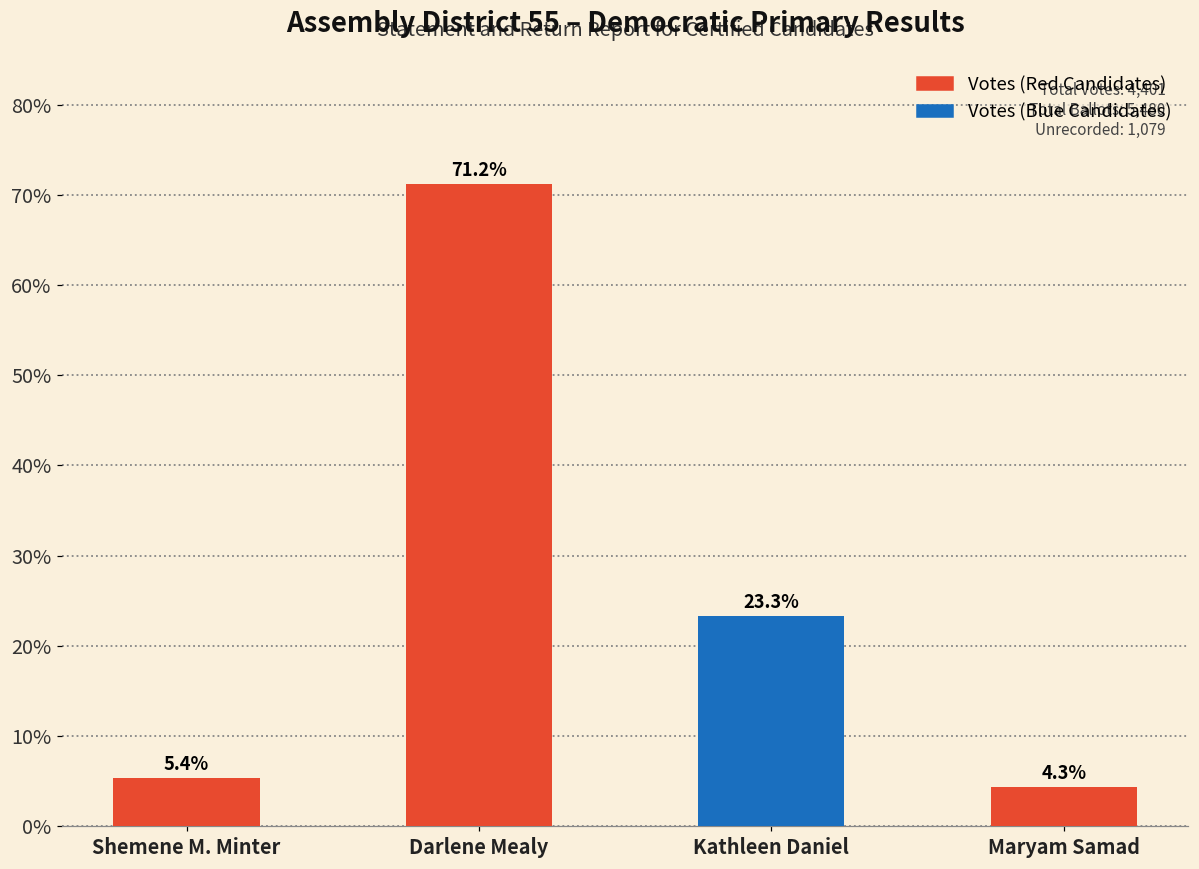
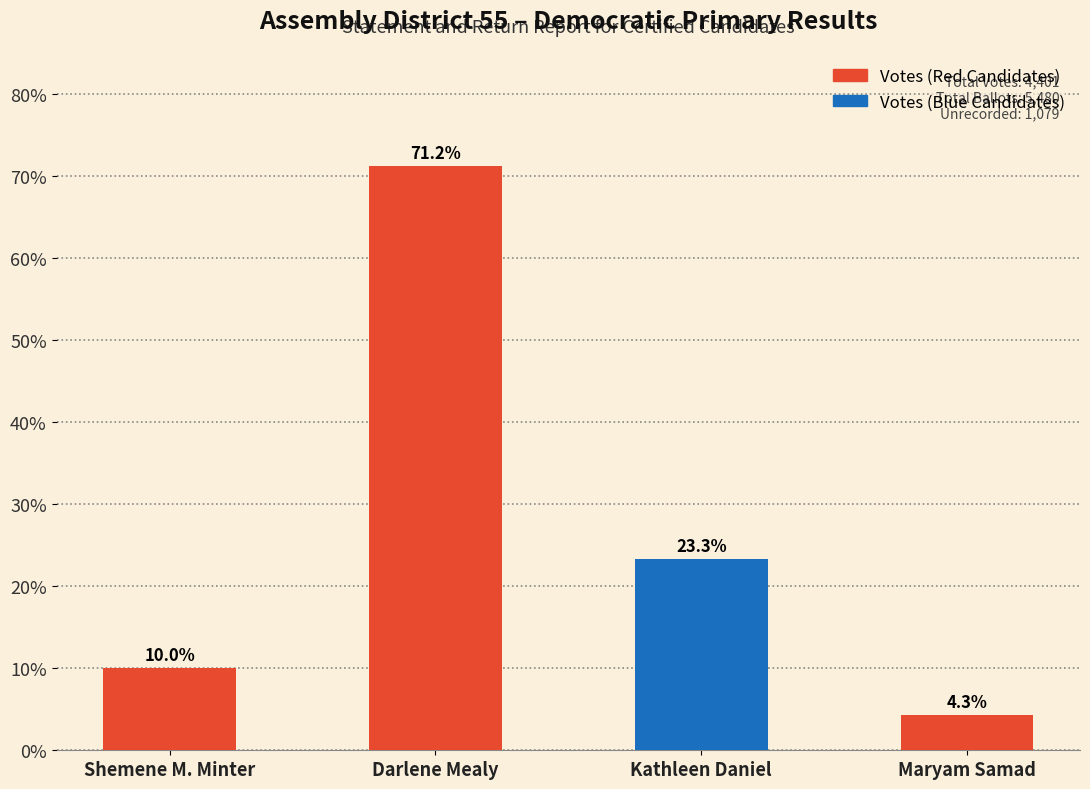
Shemene M. Minter: 5.4% -> 10.0%
